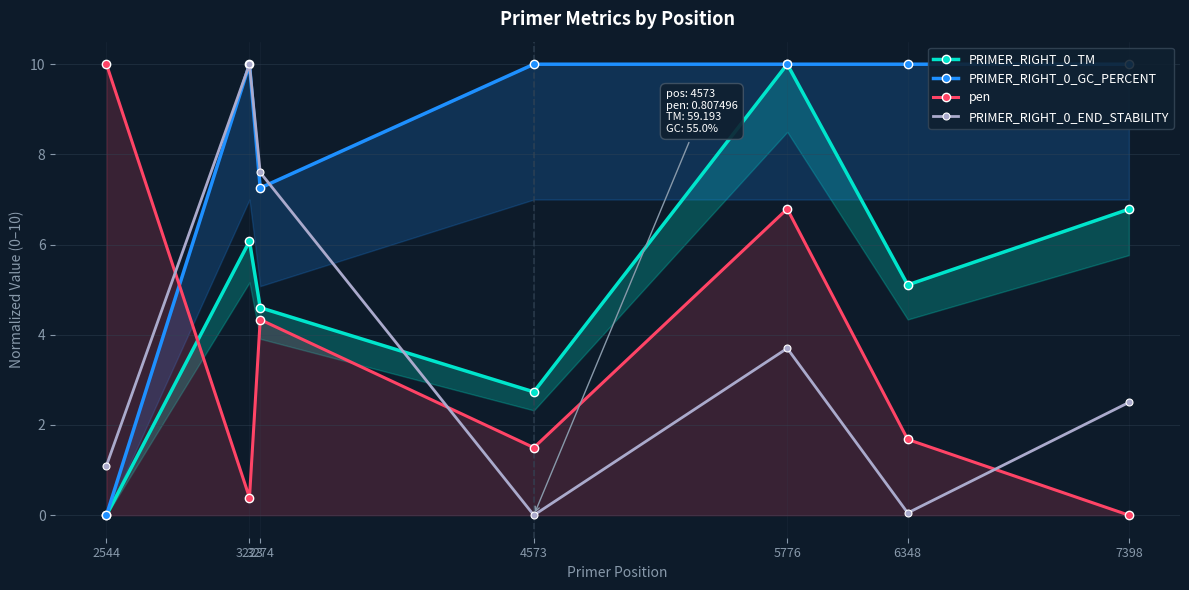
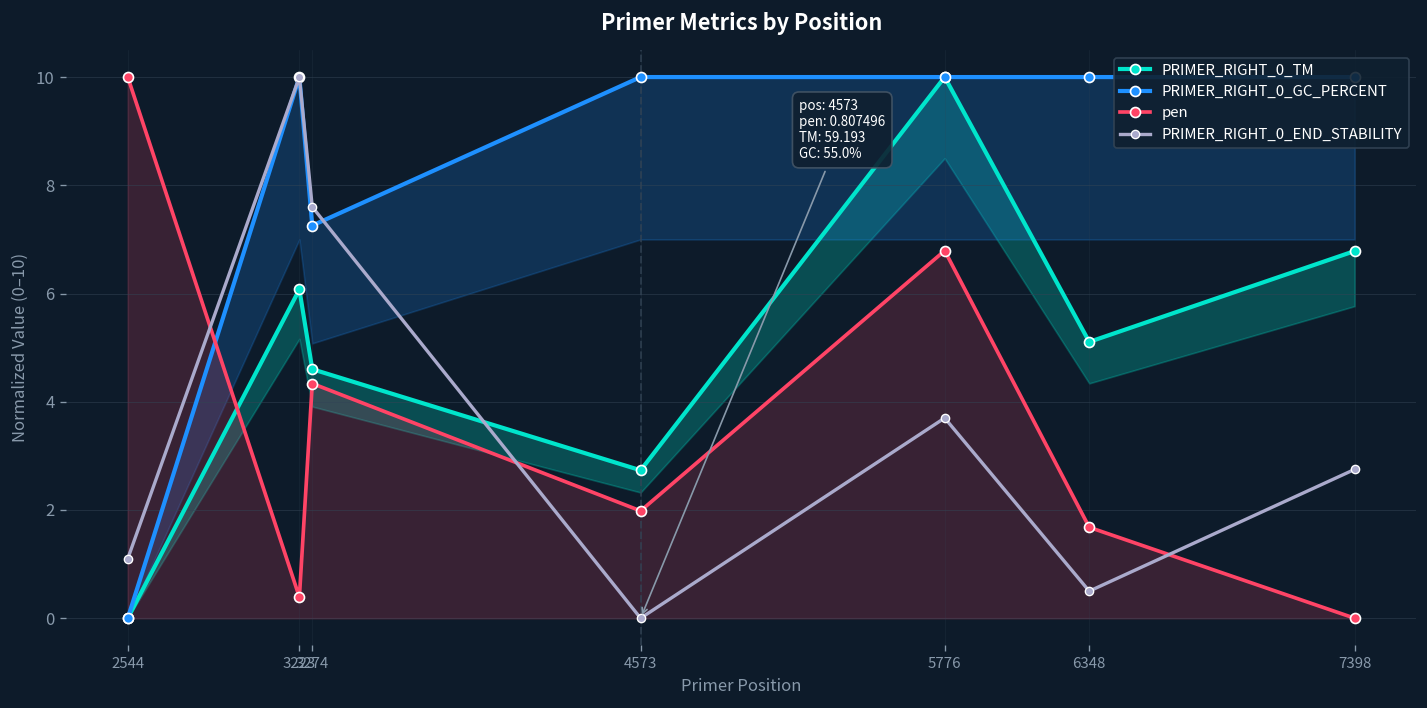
pen, 4573: 1.5 -> 2.0
PRIMER_RIGHT_0_END_STABILITY, 6348: 0.0 -> 0.5
PRIMER_RIGHT_0_END_STABILITY, 7398: 2.5 -> 2.7
